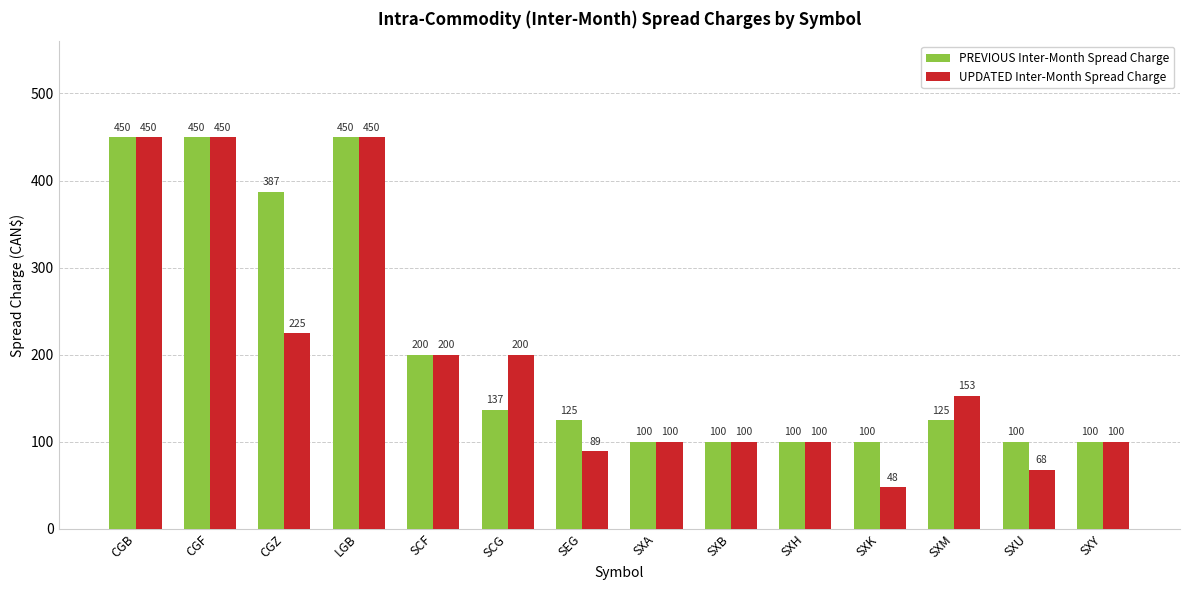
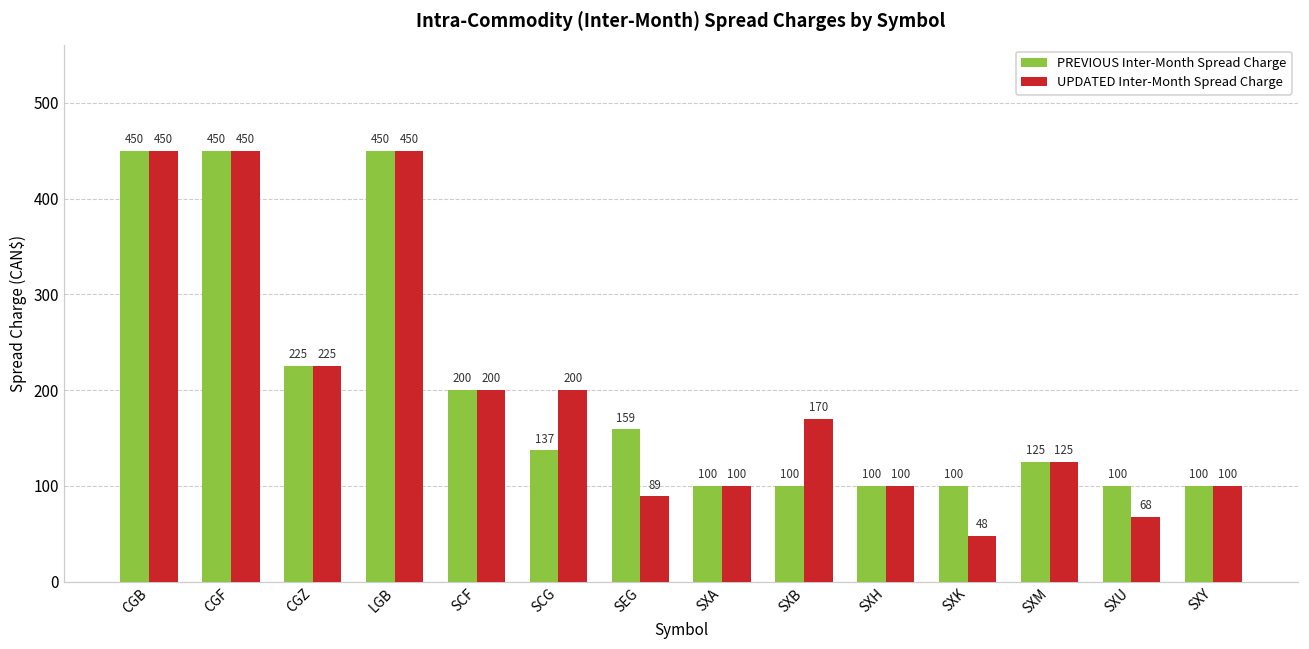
PREVIOUS Inter-Month Spread Charge, CGZ: 387 -> 225
PREVIOUS Inter-Month Spread Charge, SEG: 125 -> 159
UPDATED Inter-Month Spread Charge, SXB: 100 -> 170
UPDATED Inter-Month Spread Charge, SXM: 153 -> 125
